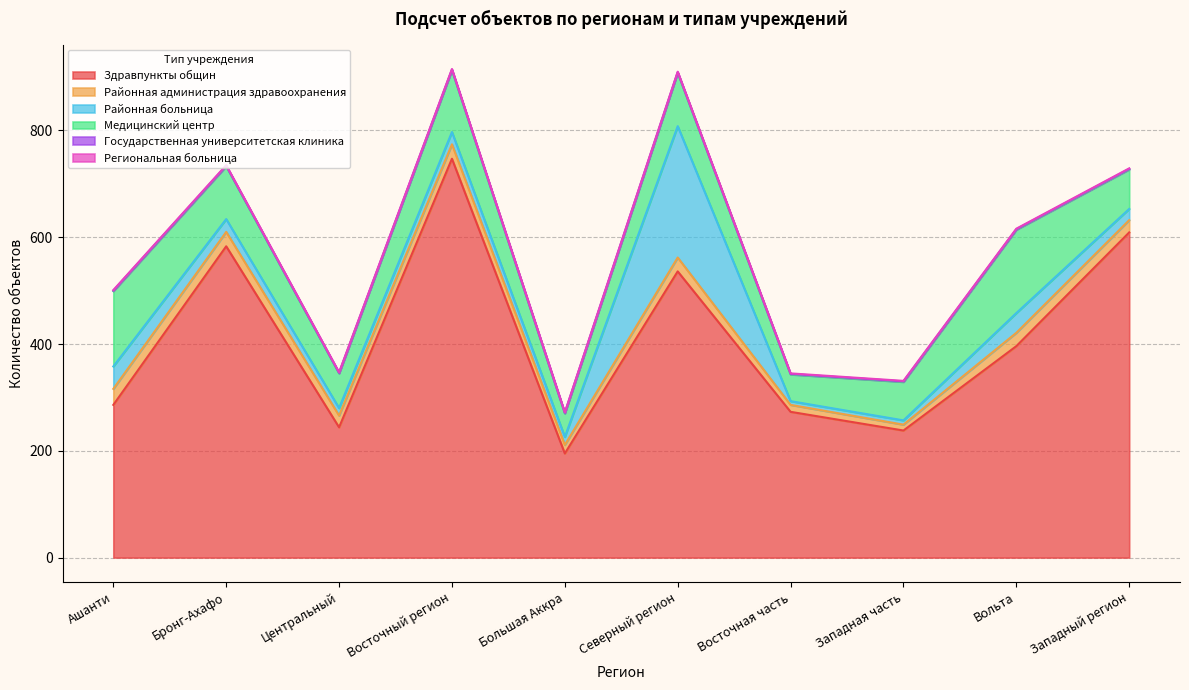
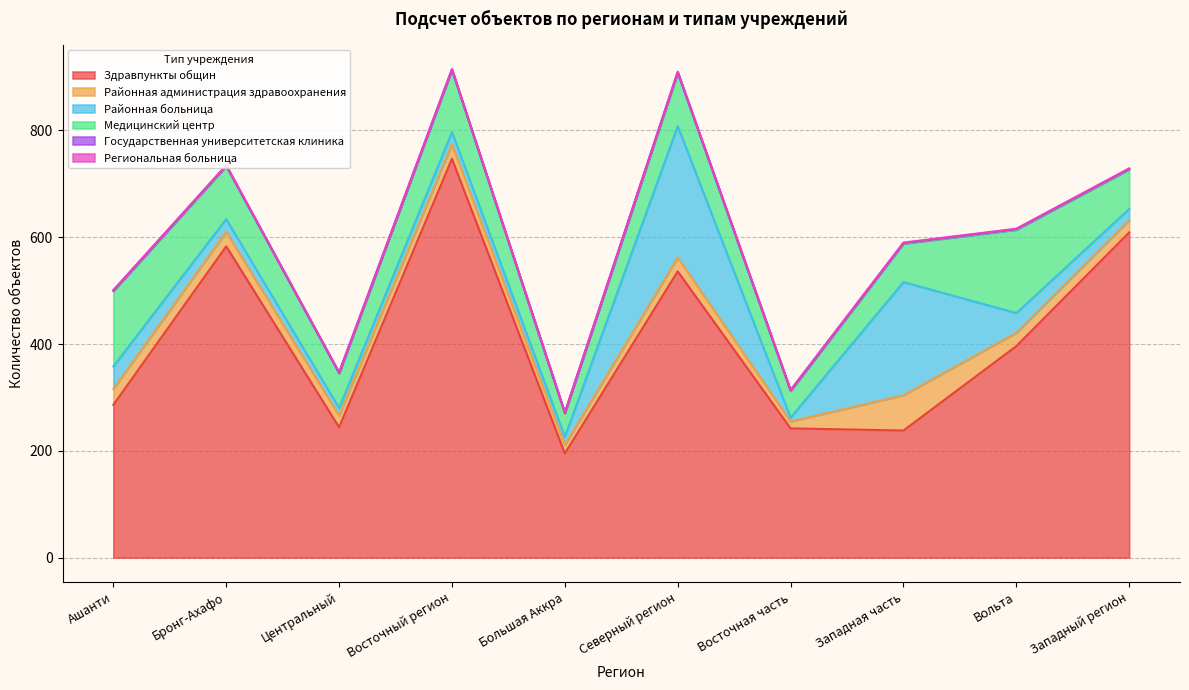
Здравпункты общин, Восточная часть: 270 -> 240
Районная администрация здравоохранения, Западная часть: 10 -> 70
Районная больница, Западная часть: 10 -> 210
